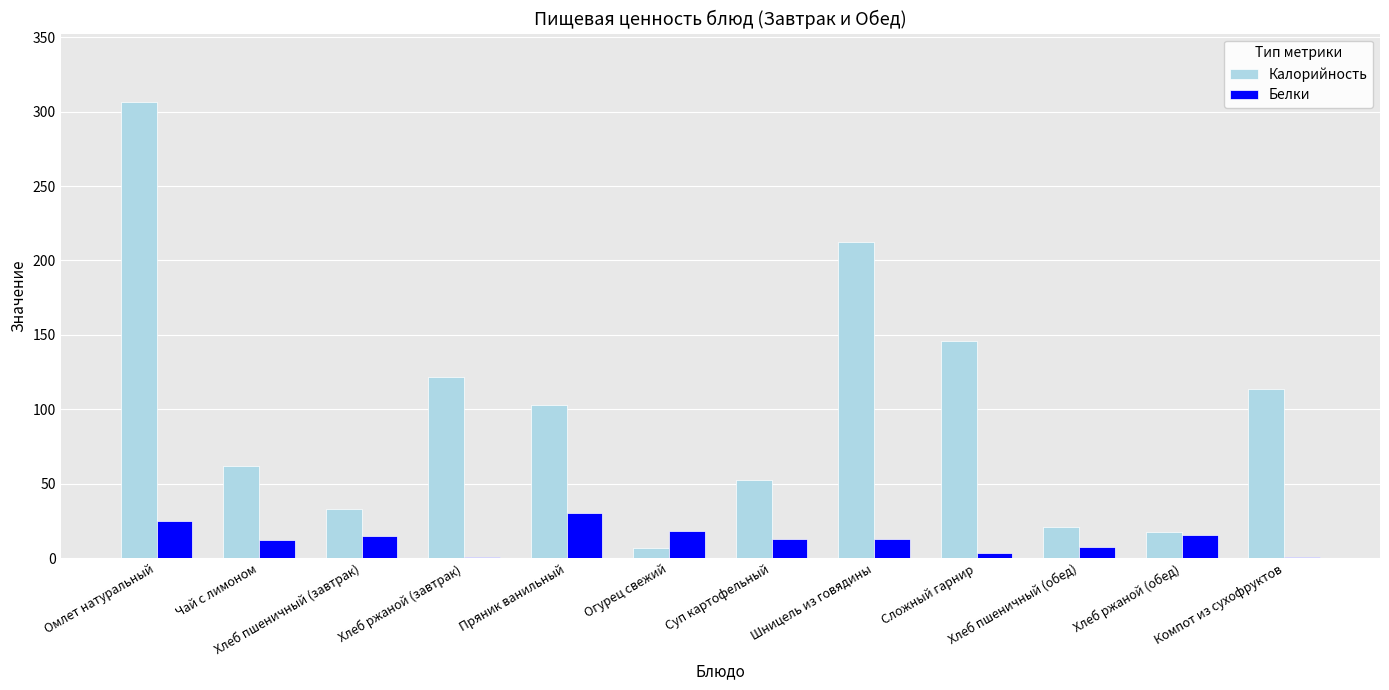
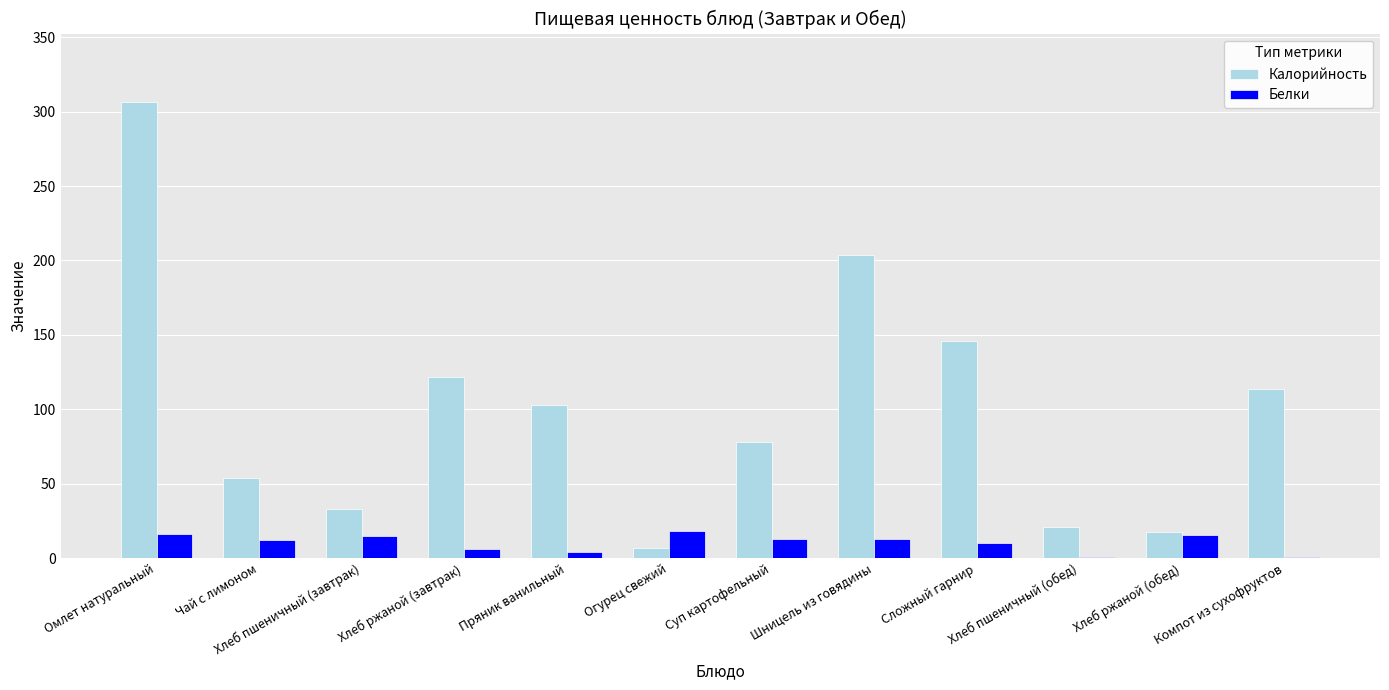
Белки, Омлет натуральный: 25 -> 16
Калорийность, Чай с лимоном: 62 -> 54
Белки, Хлеб ржаной (завтрак): 1 -> 6
Белки, Пряник ванильный: 30 -> 4
Калорийность, Суп картофельный: 52 -> 78
Калорийность, Шницель из говядины: 212 -> 203
Белки, Сложный гарнир: 4 -> 10
Белки, Хлеб пшеничный (обед): 7 -> 1
